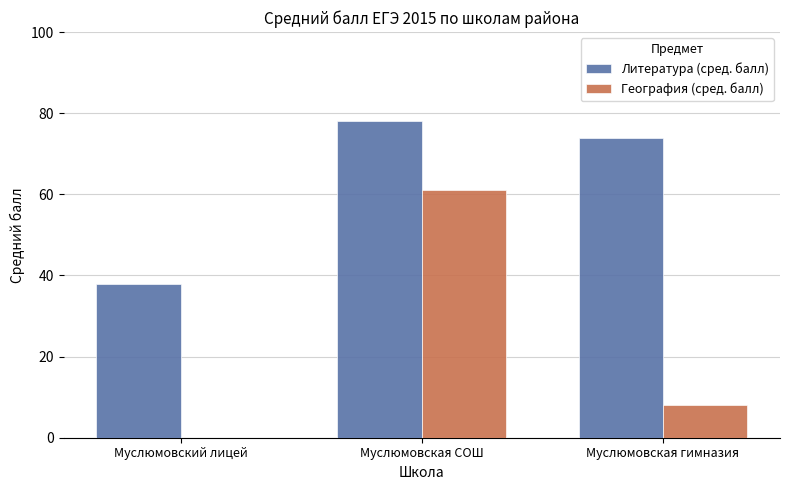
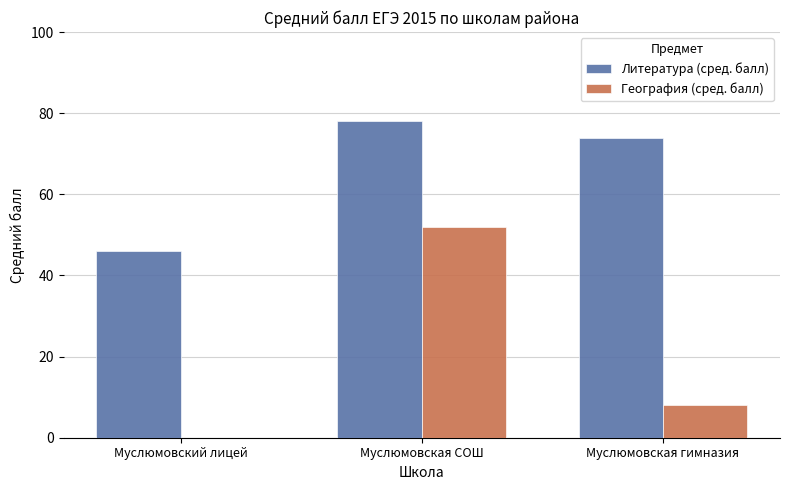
Литература (сред. балл), Муслюмовский лицей: 38 -> 46
География (сред. балл), Муслюмовская СОШ: 61 -> 52
